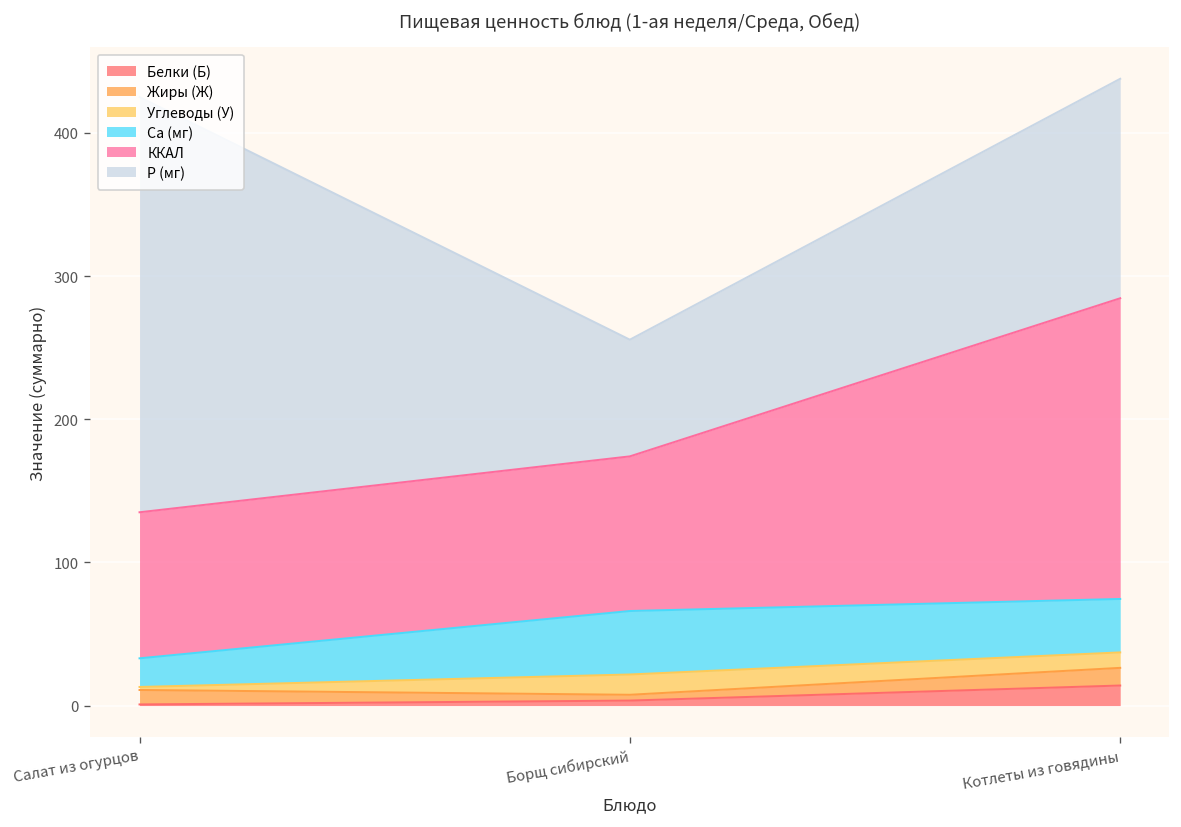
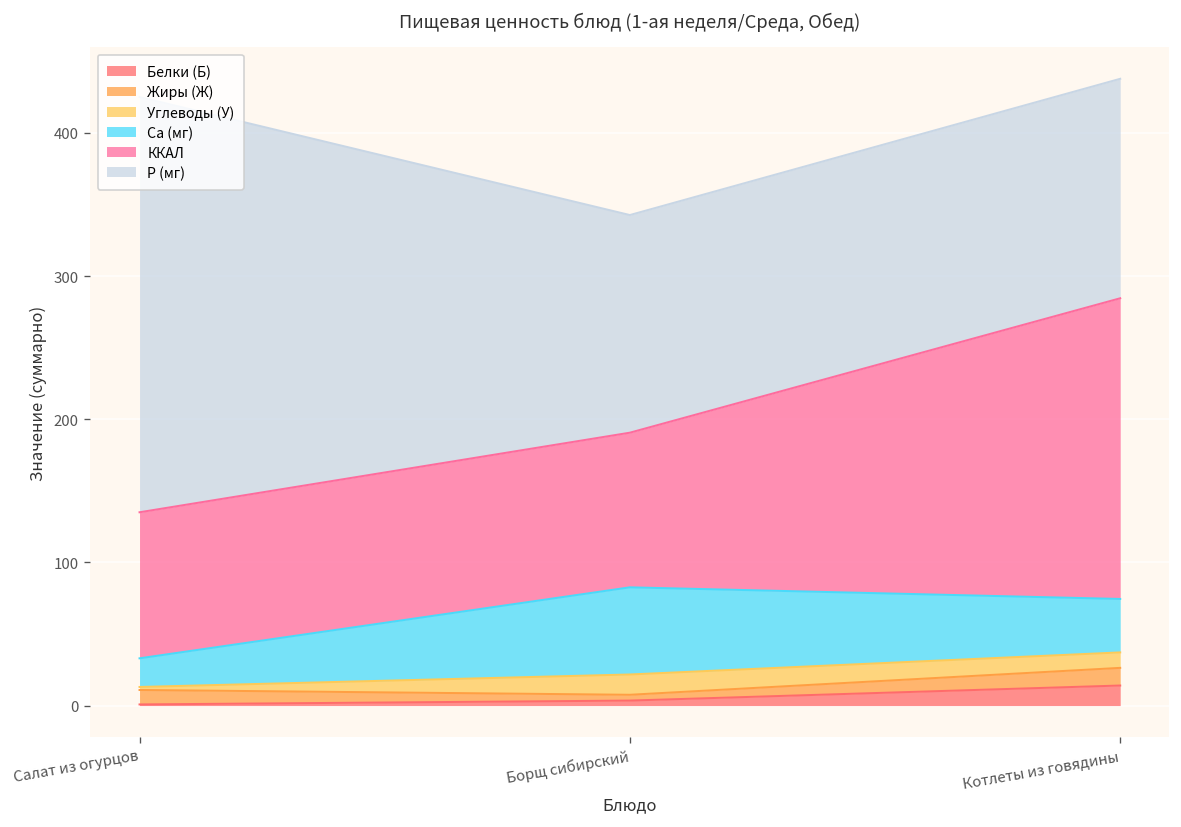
Ca (мг), Борщ сибирский: 44 -> 61
P (мг), Борщ сибирский: 81 -> 152
